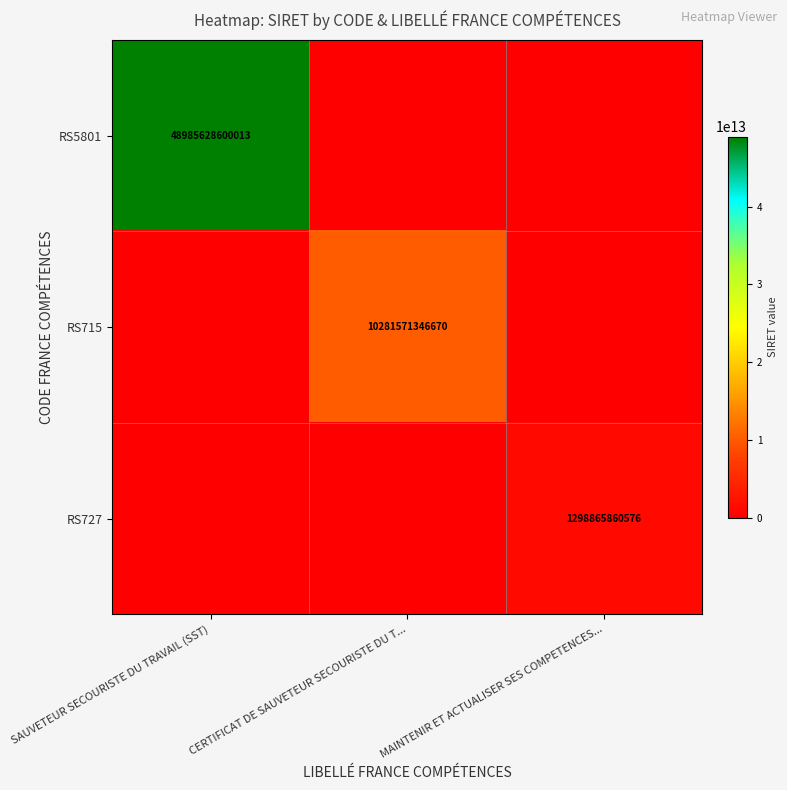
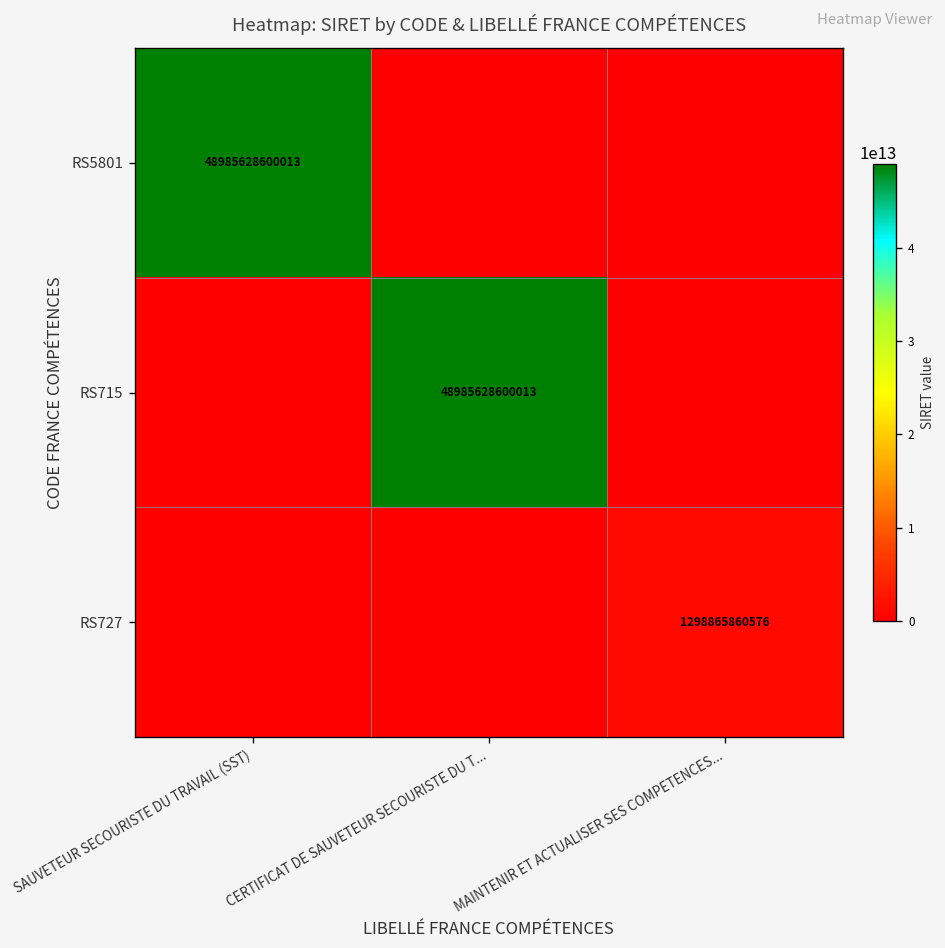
RS715, CERTIFICAT DE SAUVETEUR SECOURISTE DU T...: 10281571346670 -> 48985628600013
